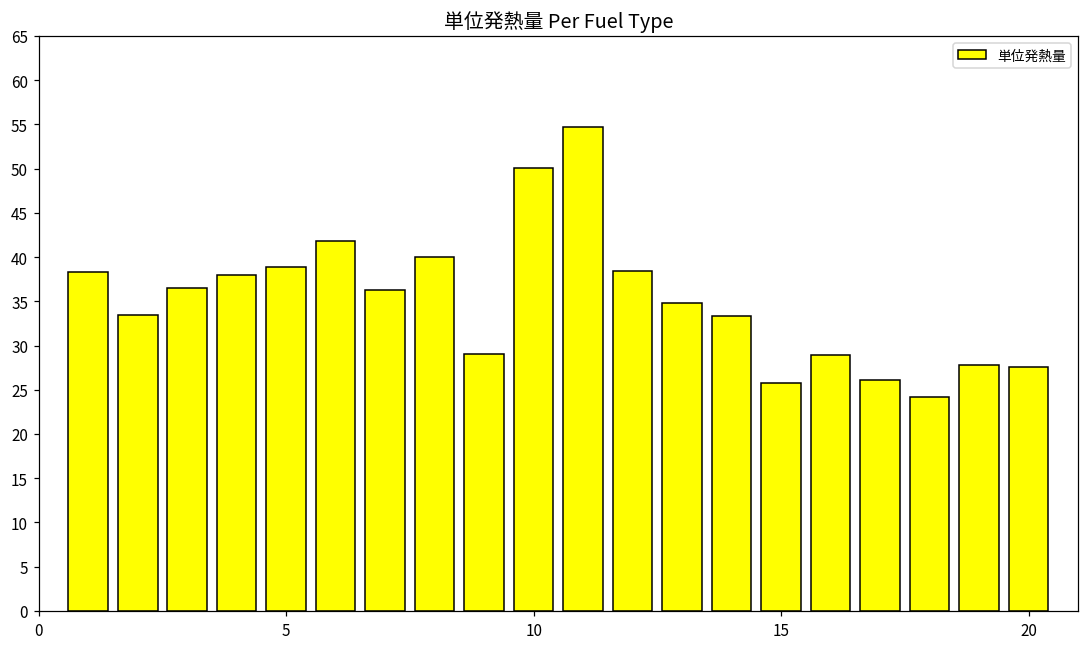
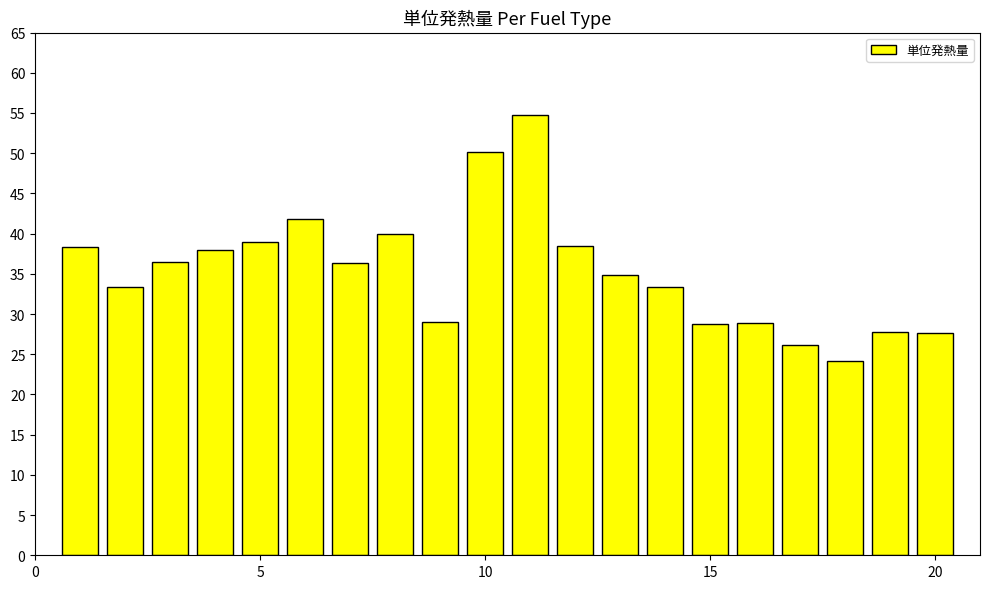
15: 26 -> 29
